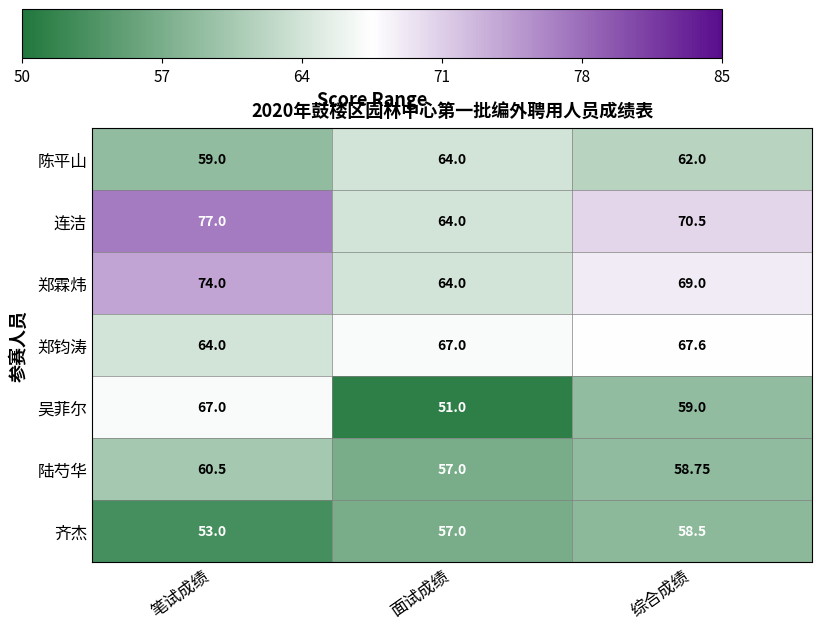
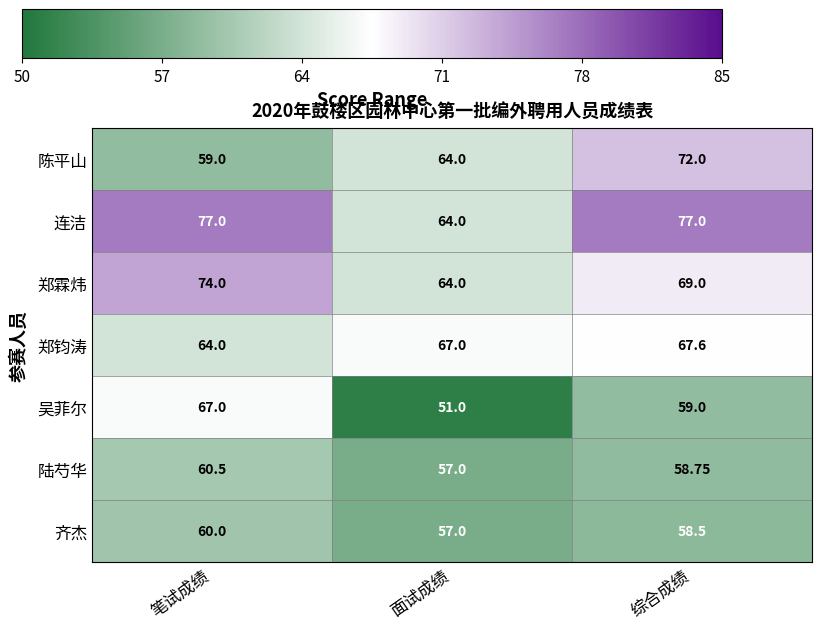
陈平山, 综合成绩: 62.0 -> 72.0
连洁, 综合成绩: 70.5 -> 77.0
齐杰, 笔试成绩: 53.0 -> 60.0
